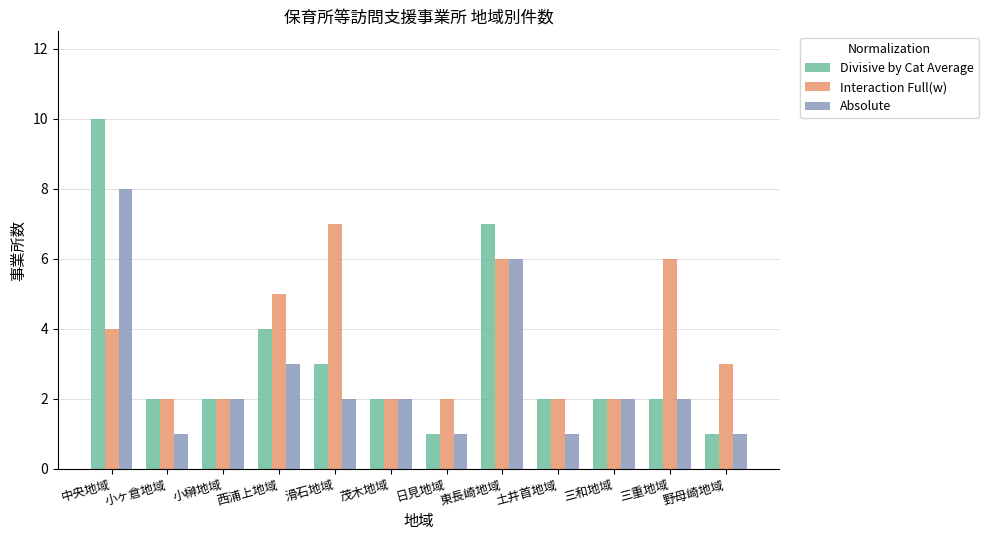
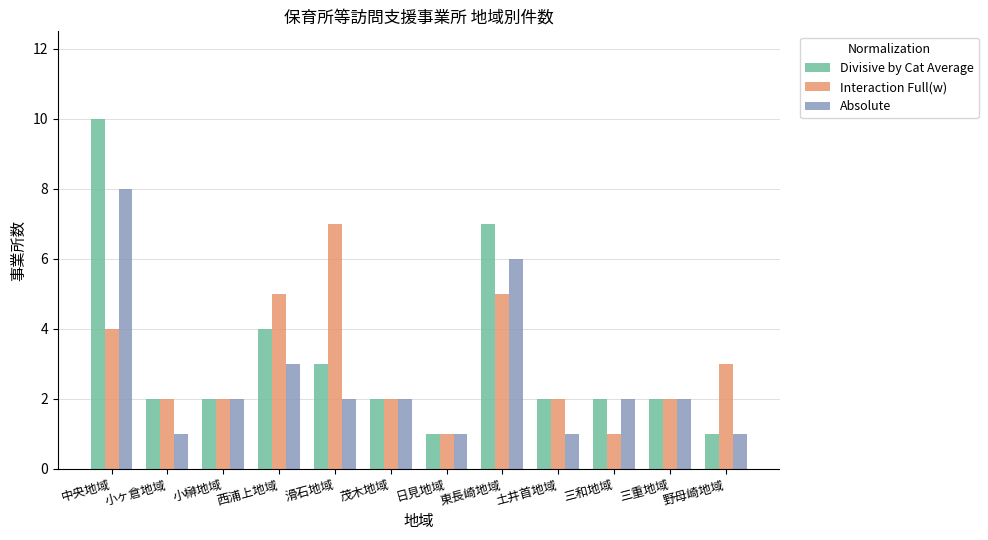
Interaction Full(w), 日見地域: 2 -> 1
Interaction Full(w), 東長崎地域: 6 -> 5
Interaction Full(w), 三和地域: 2 -> 1
Interaction Full(w), 三重地域: 6 -> 2
